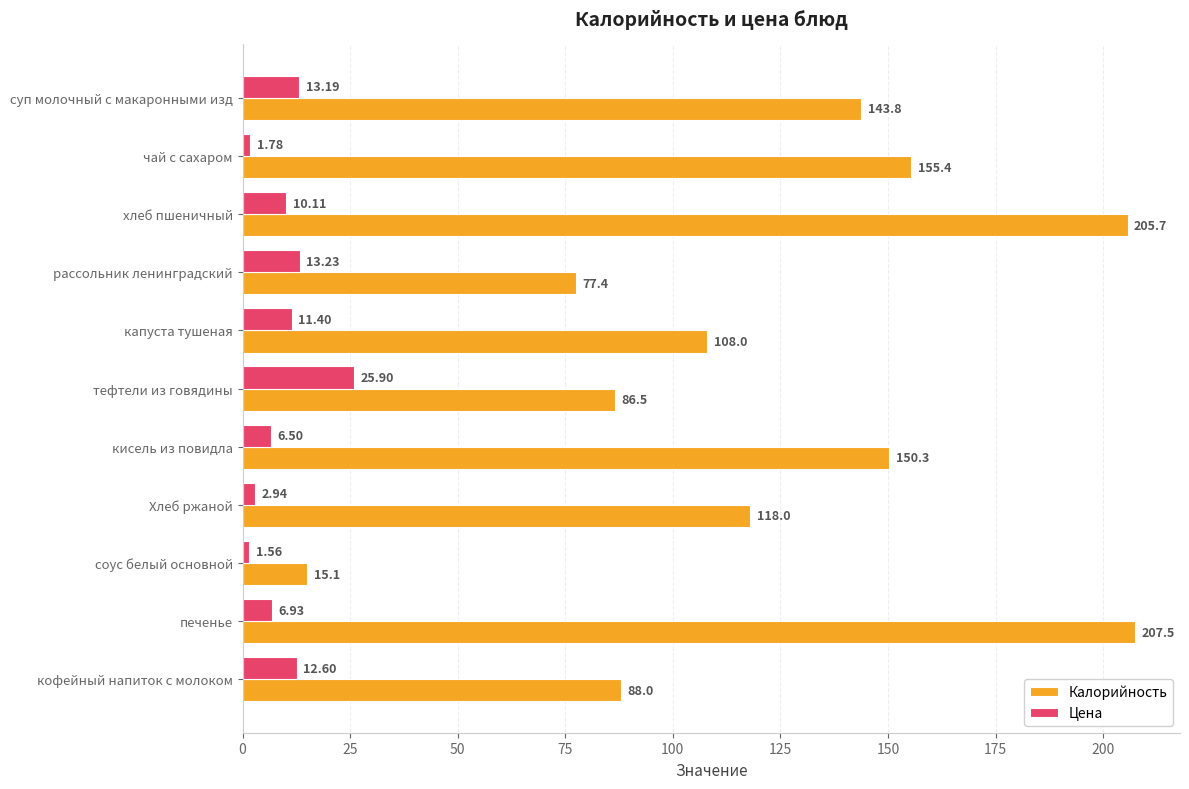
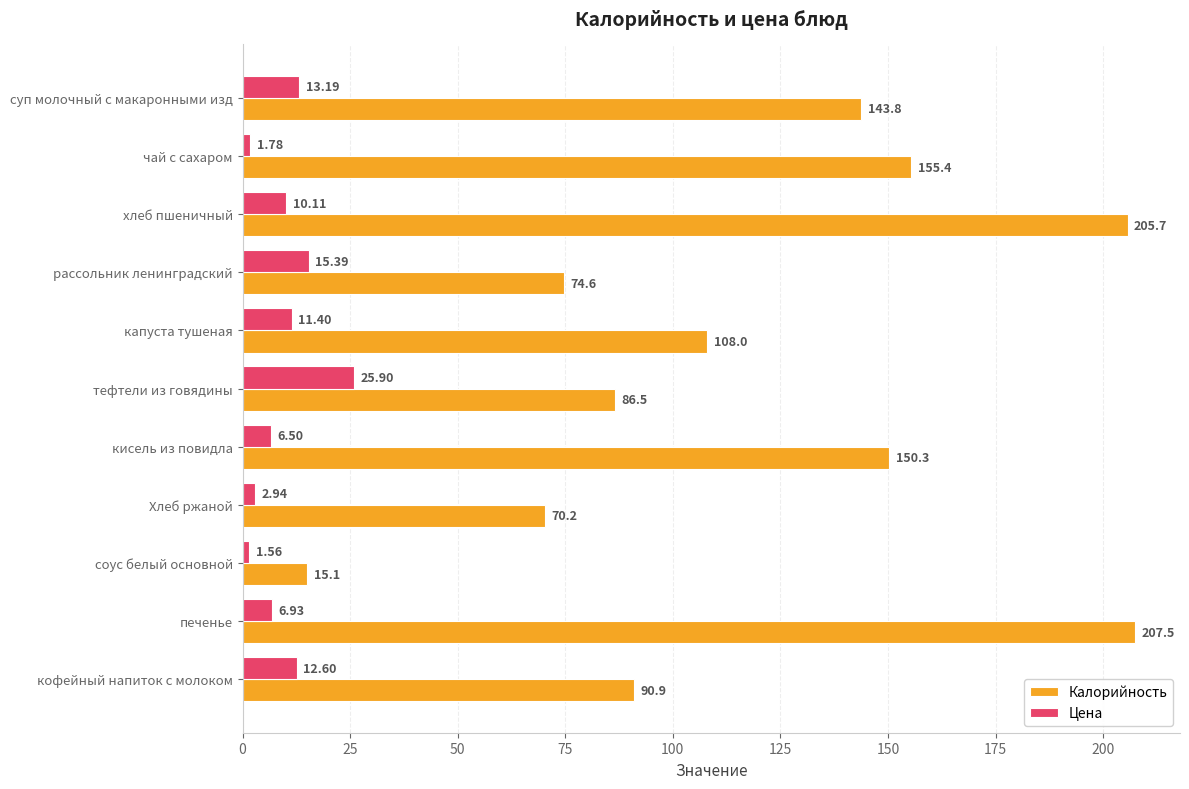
Цена, рассольник ленинградский: 13.23 -> 15.39
Калорийность, рассольник ленинградский: 77.4 -> 74.6
Калорийность, Хлеб ржаной: 118.0 -> 70.2
Калорийность, кофейный напиток с молоком: 88.0 -> 90.9
